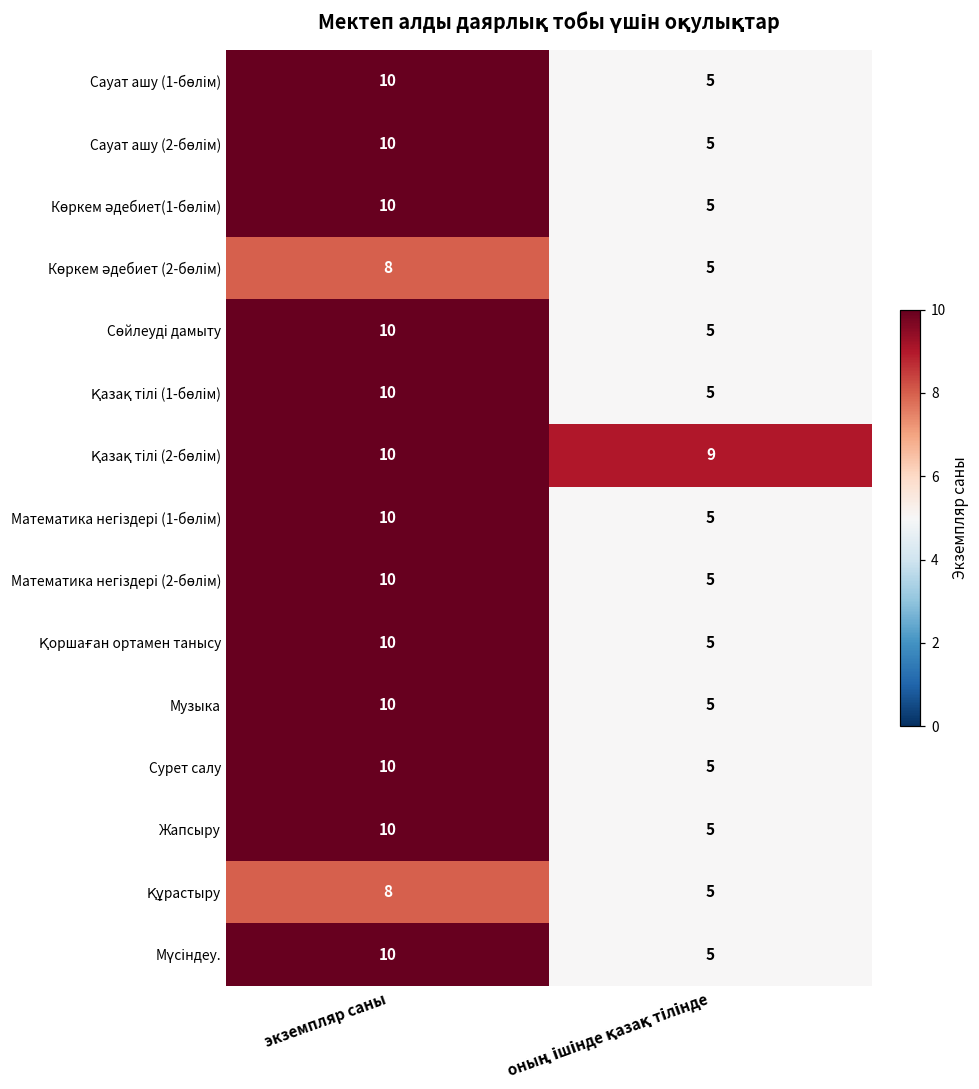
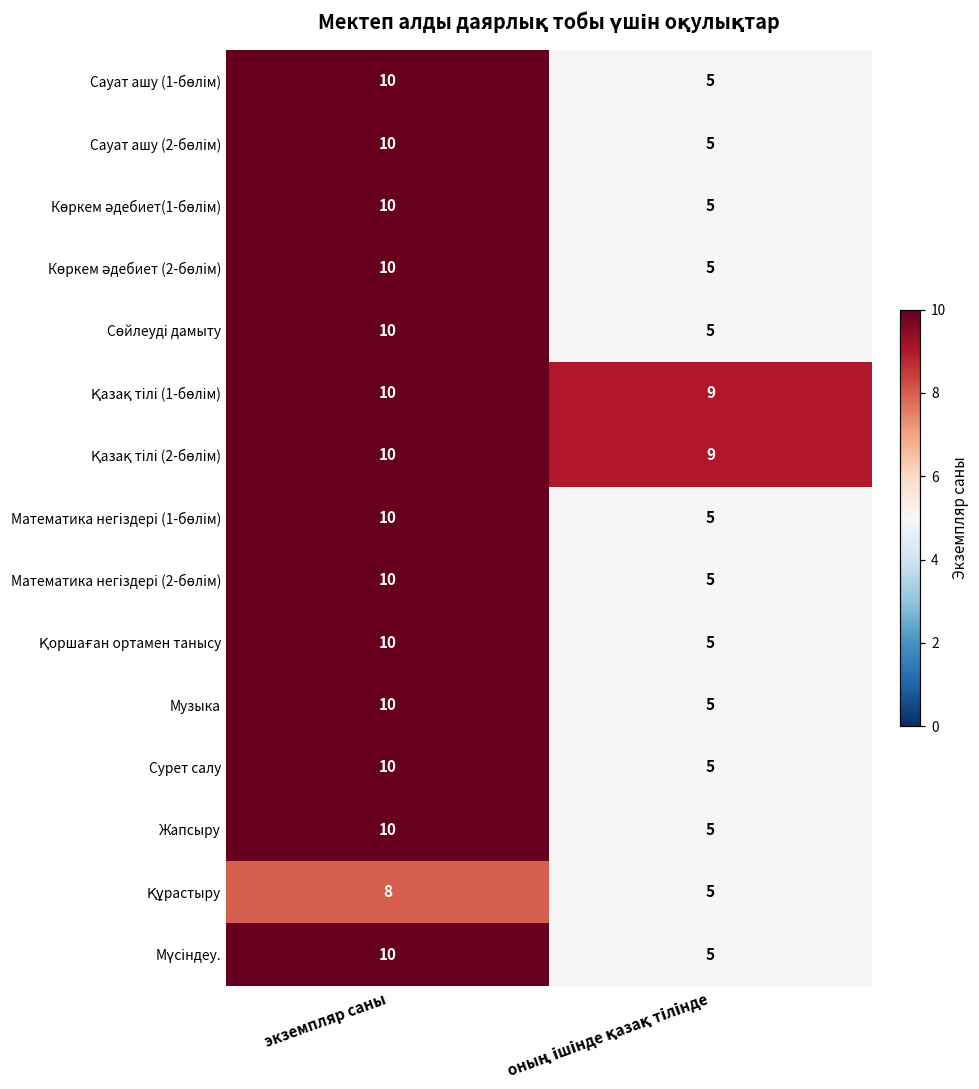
Көркем әдебиет (2-бөлім), экземпляр саны: 8 -> 10
Қазақ тілі (1-бөлім), оның ішінде қазақ тілінде: 5 -> 9
